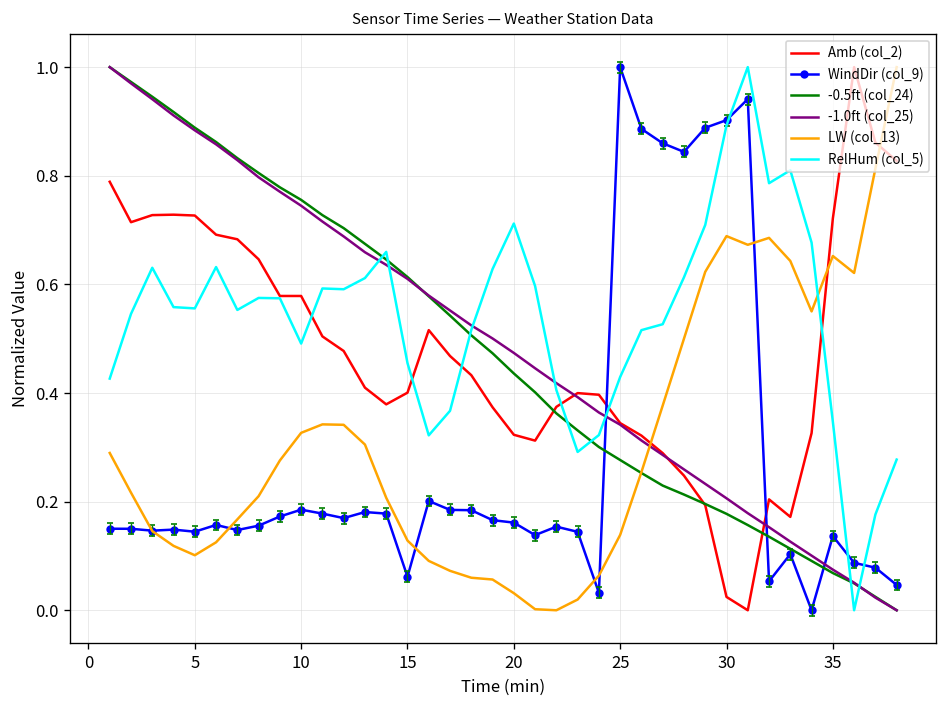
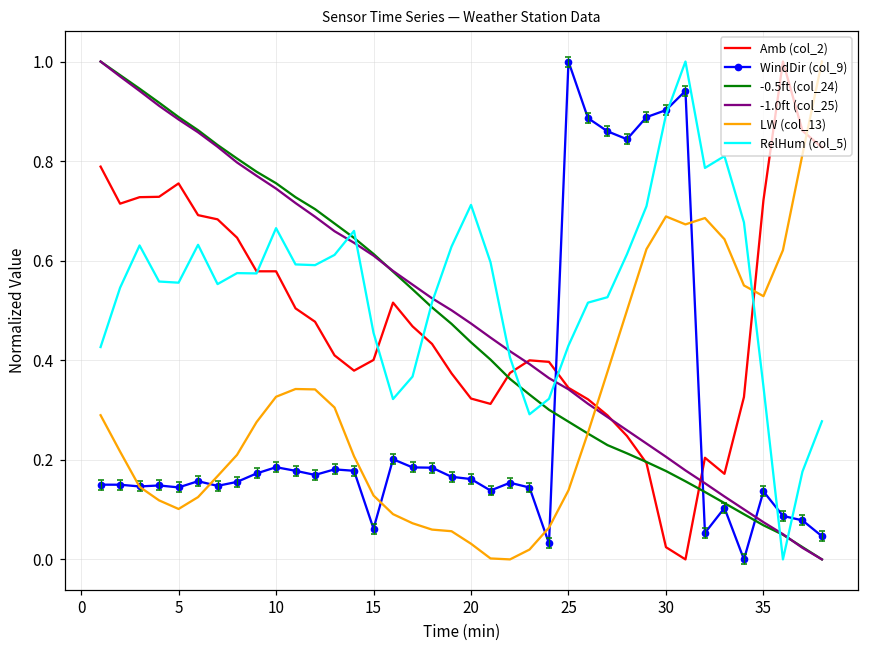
Amb (col_2), 5: 0.73 -> 0.76
RelHum (col_5), 10: 0.49 -> 0.67
LW (col_13), 35: 0.65 -> 0.53
